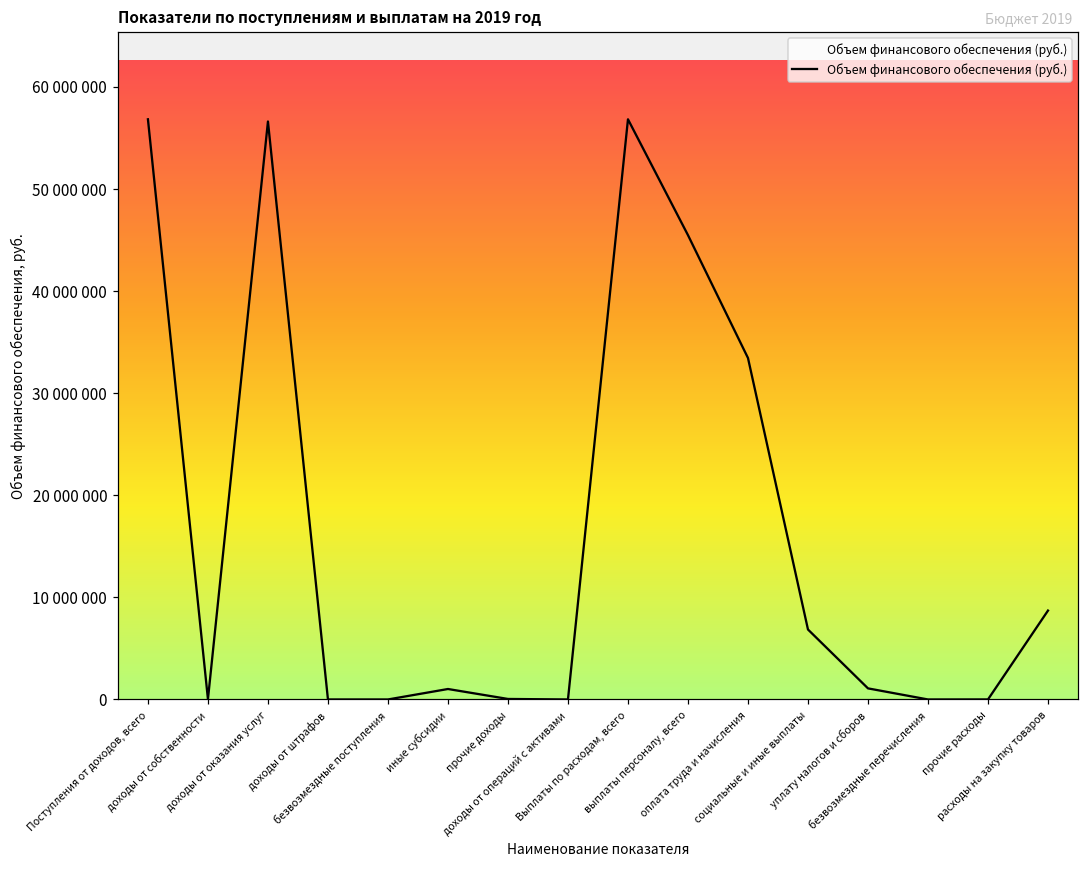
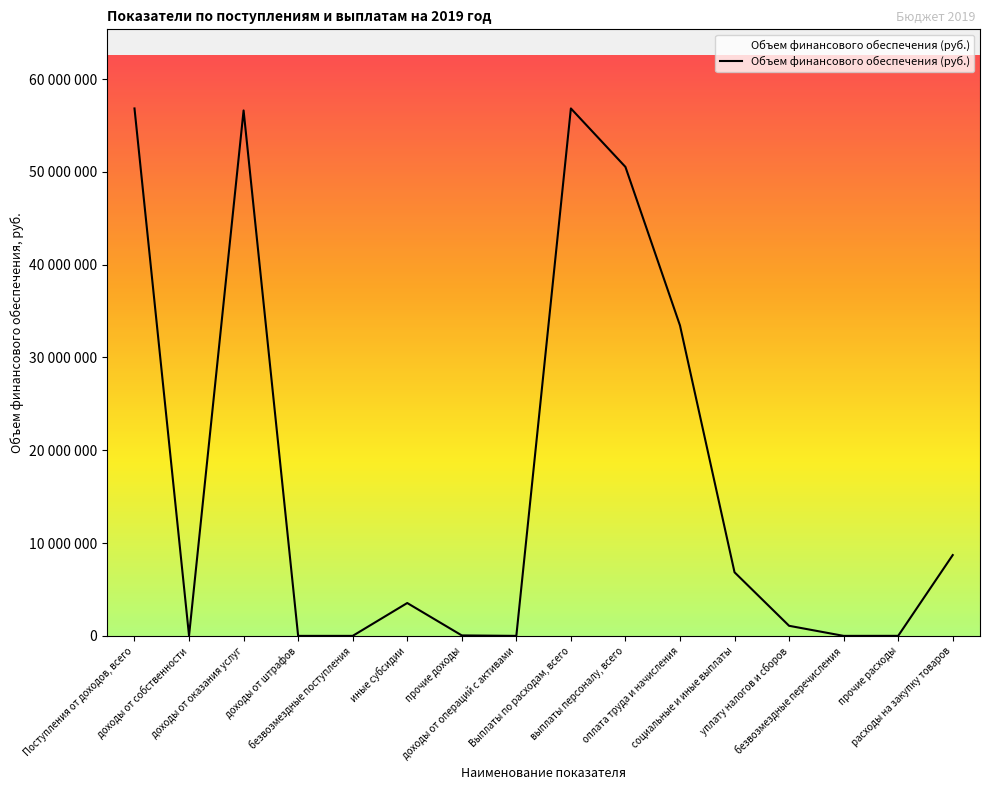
иные субсидии: 1000000 -> 4000000
выплаты персоналу, всего: 45000000 -> 51000000
